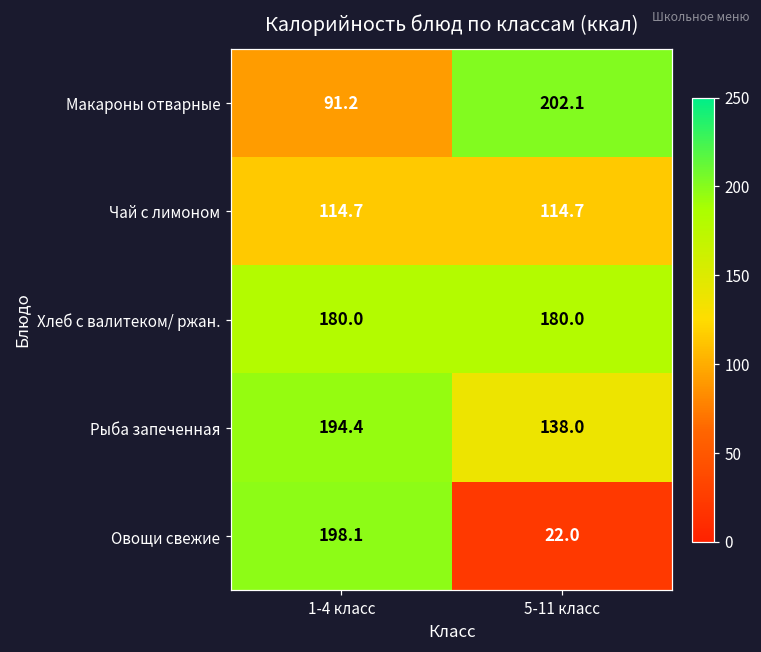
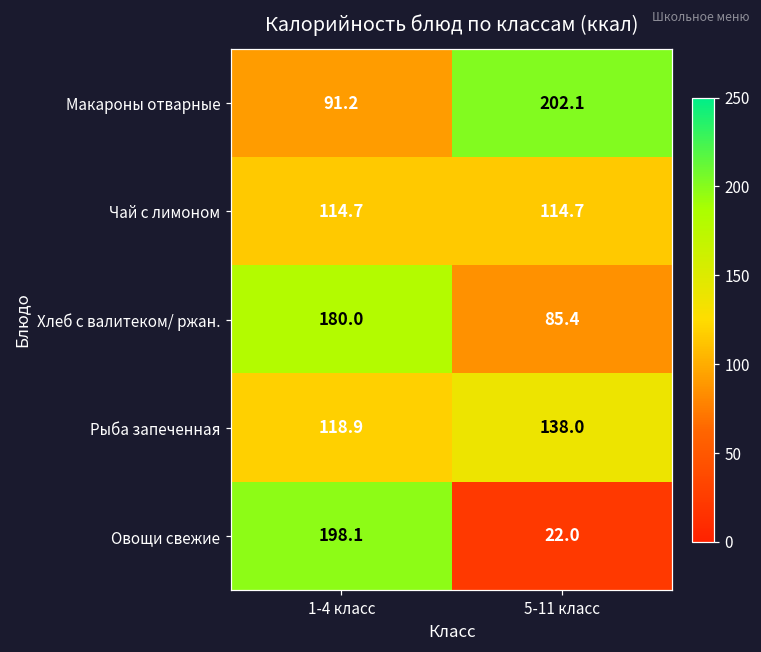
Хлеб с валитеком/ ржан., 5-11 класс: 180.0 -> 85.4
Рыба запеченная, 1-4 класс: 194.4 -> 118.9
